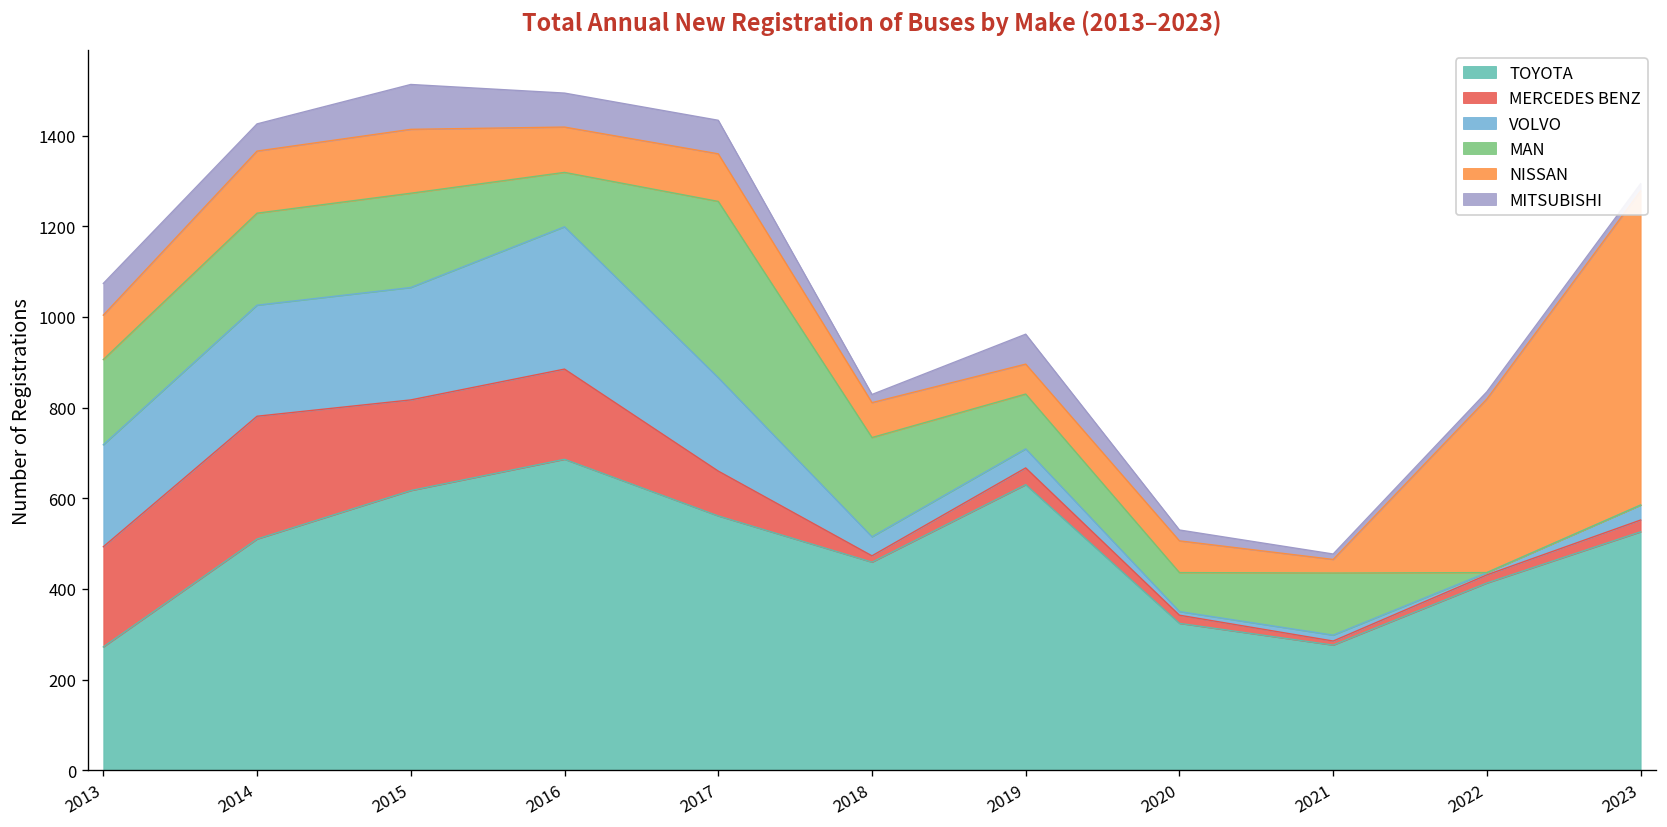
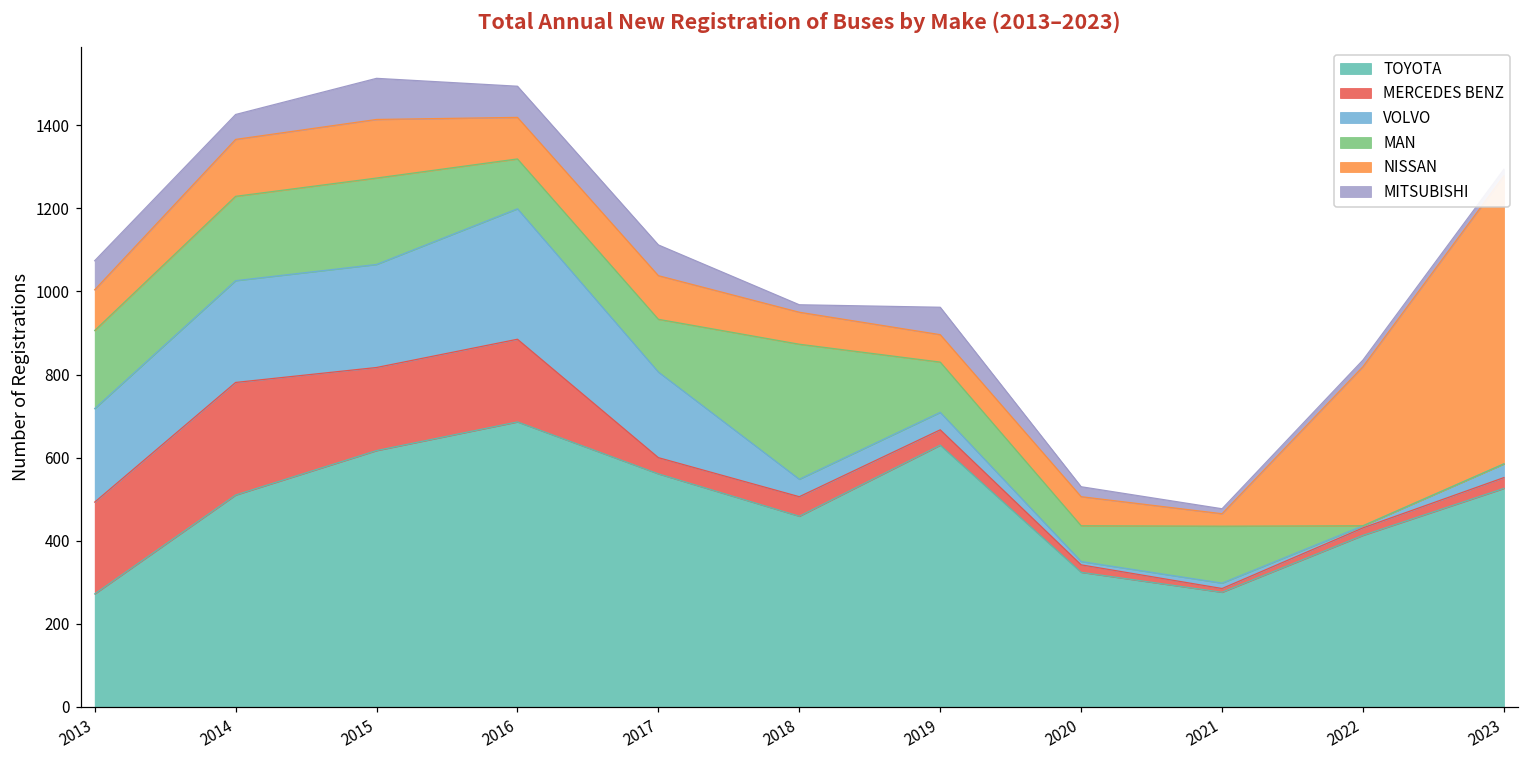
MERCEDES BENZ, 2017: 100 -> 40
MAN, 2017: 390 -> 130
MERCEDES BENZ, 2018: 10 -> 50
MAN, 2018: 220 -> 330
